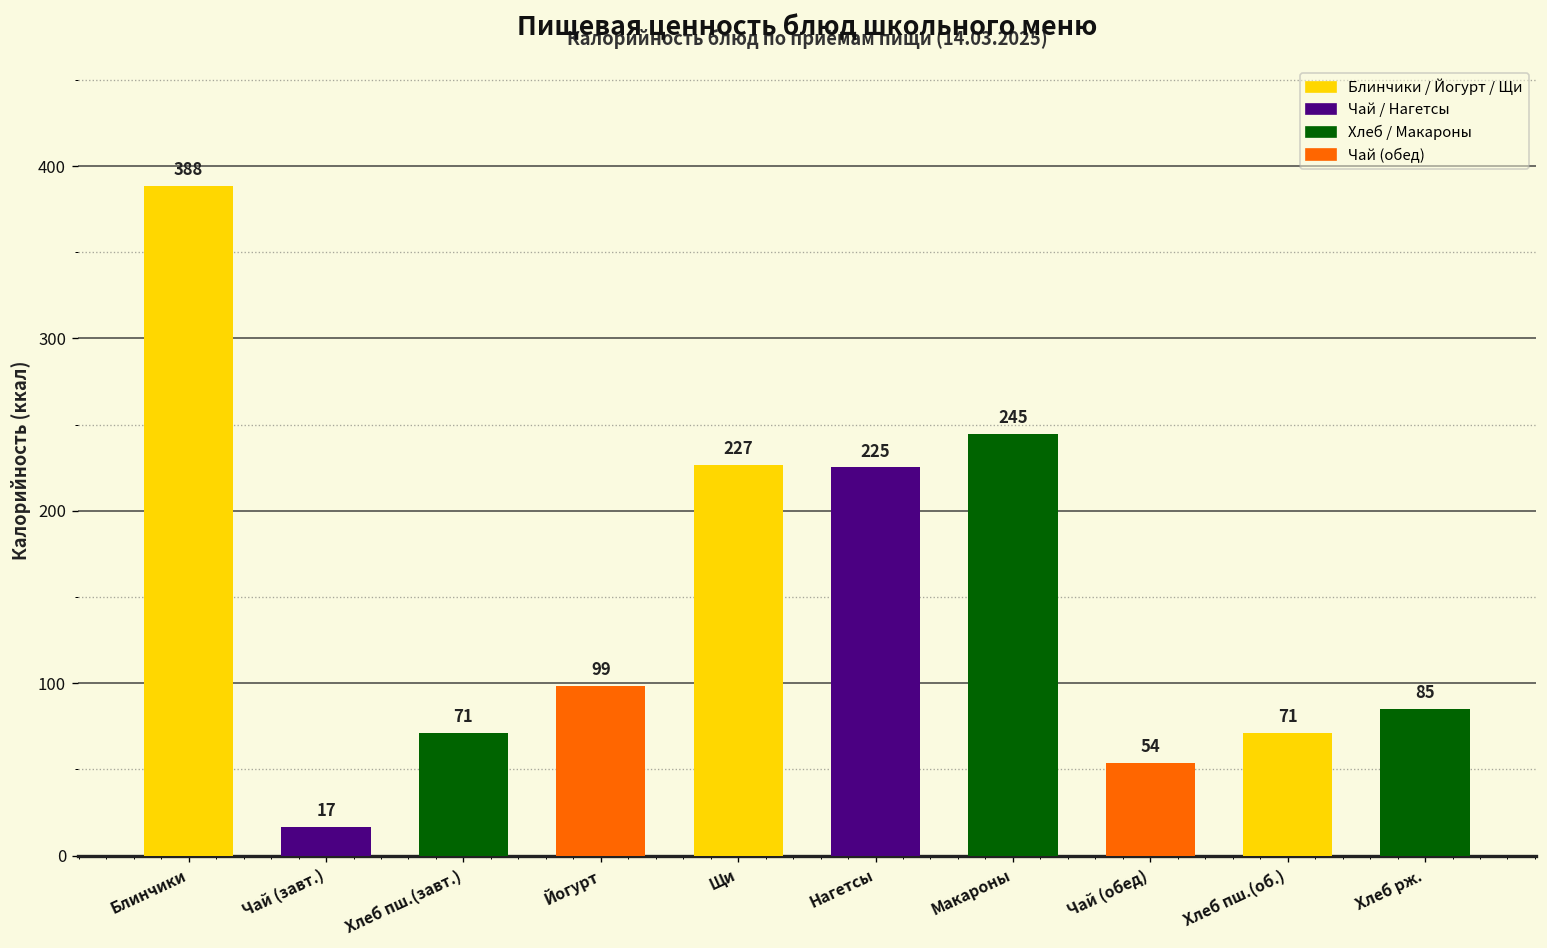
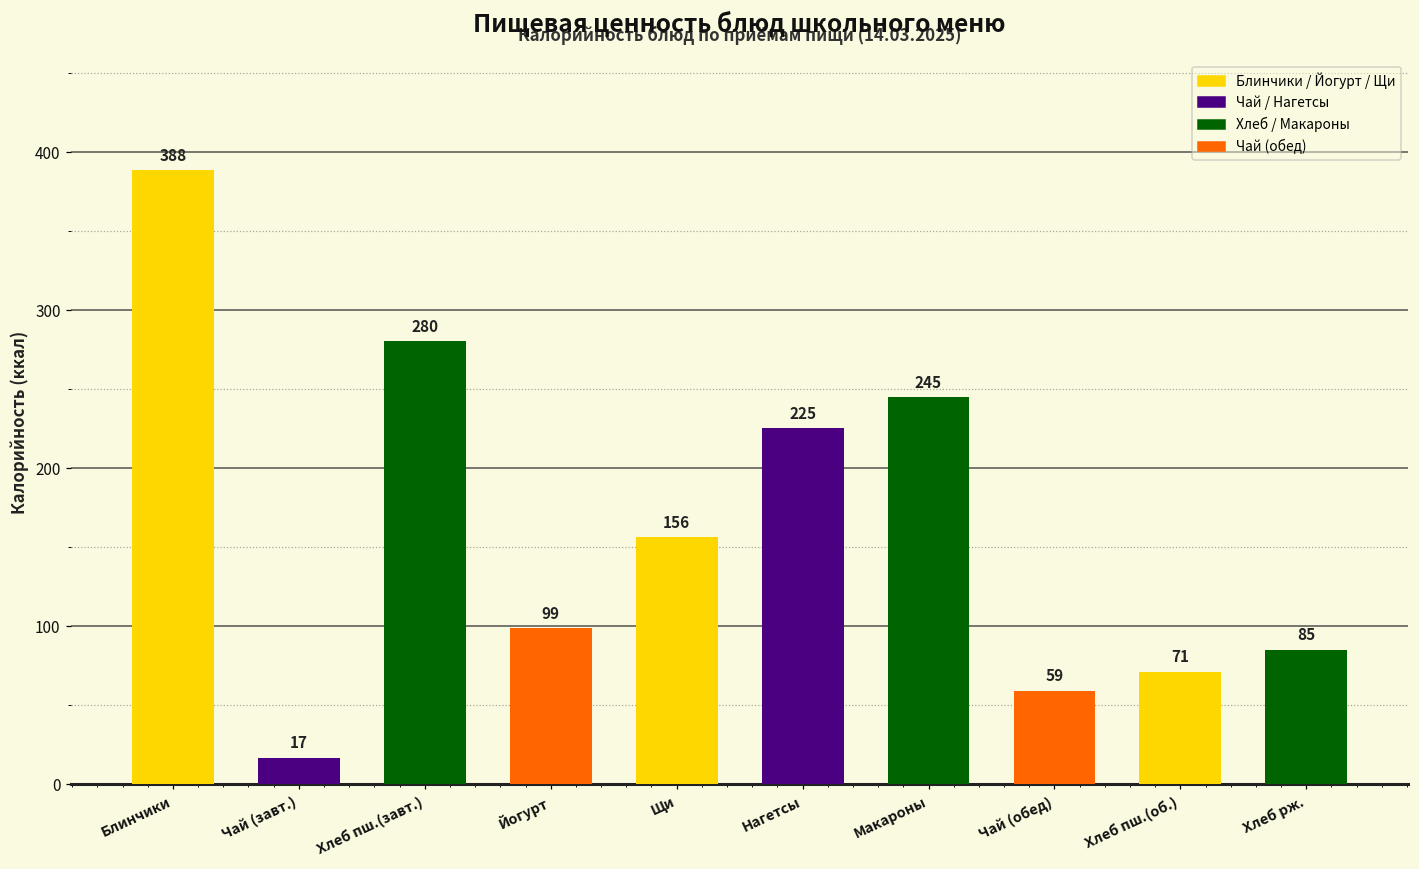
Хлеб пш.(завт.): 71 -> 280
Щи: 227 -> 156
Чай (обед): 54 -> 59
